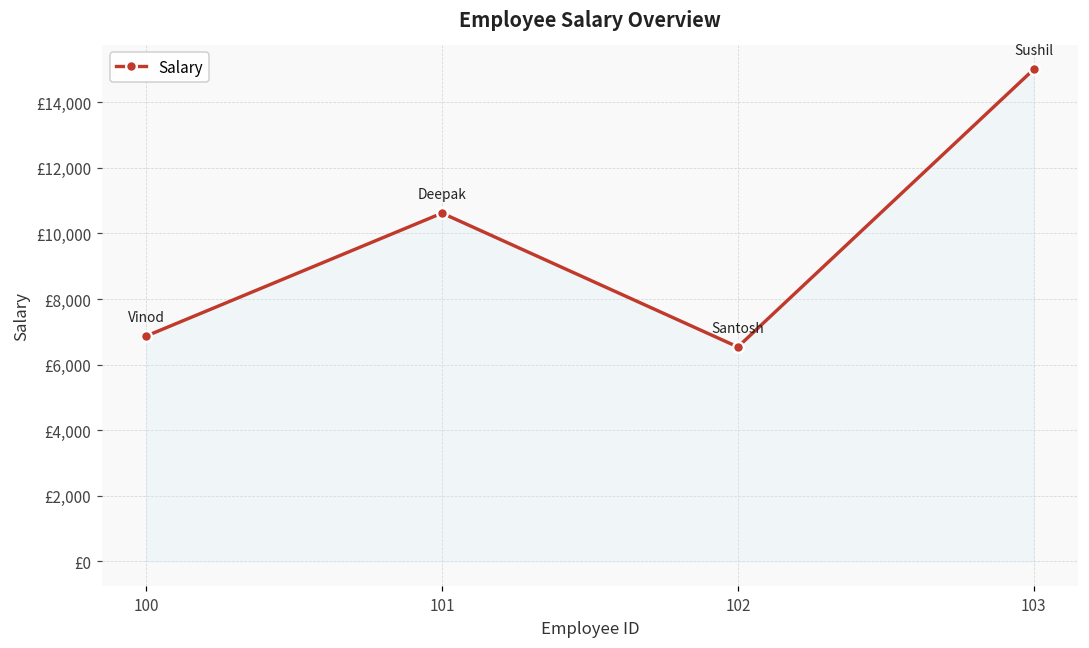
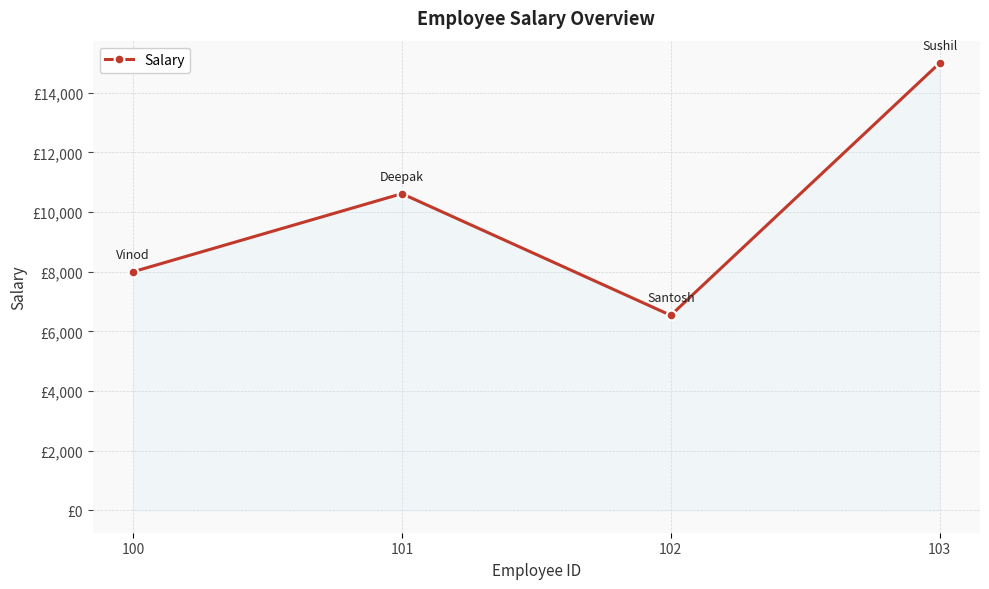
100: £6,900 -> £8,000
